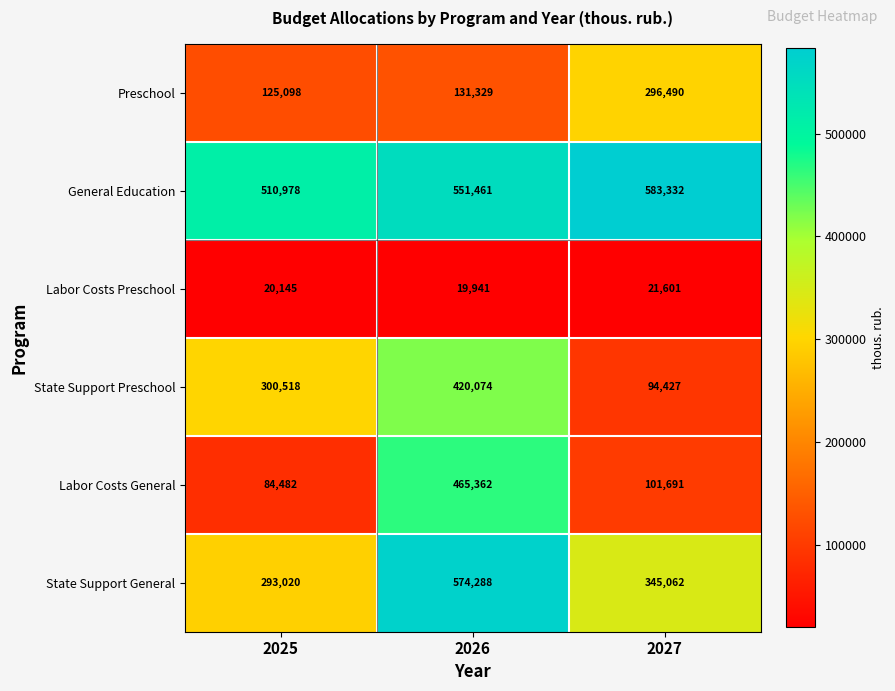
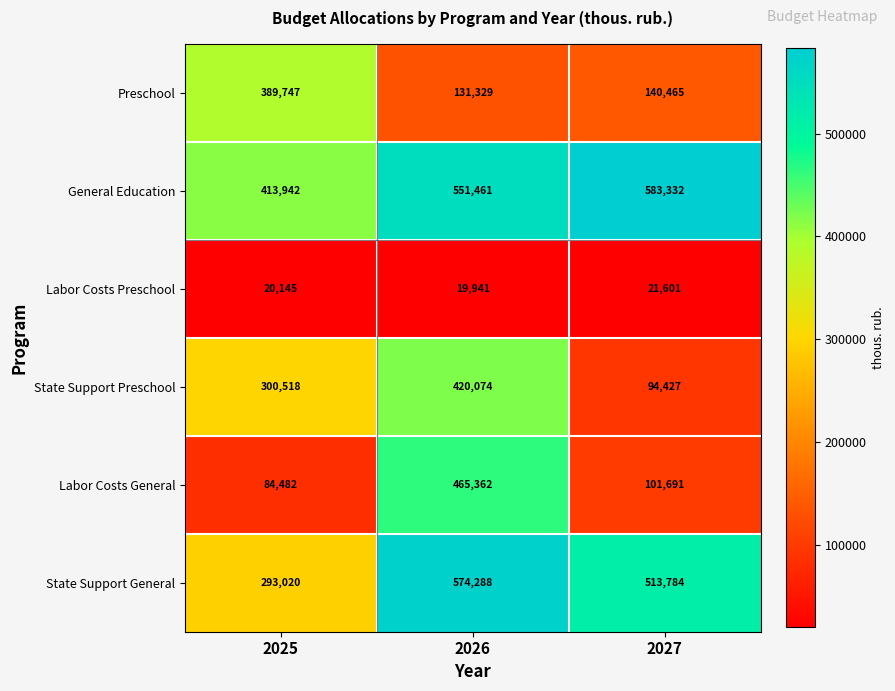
Preschool, 2025: 125,098 -> 389,747
Preschool, 2027: 296,490 -> 140,465
General Education, 2025: 510,978 -> 413,942
State Support General, 2027: 345,062 -> 513,784
